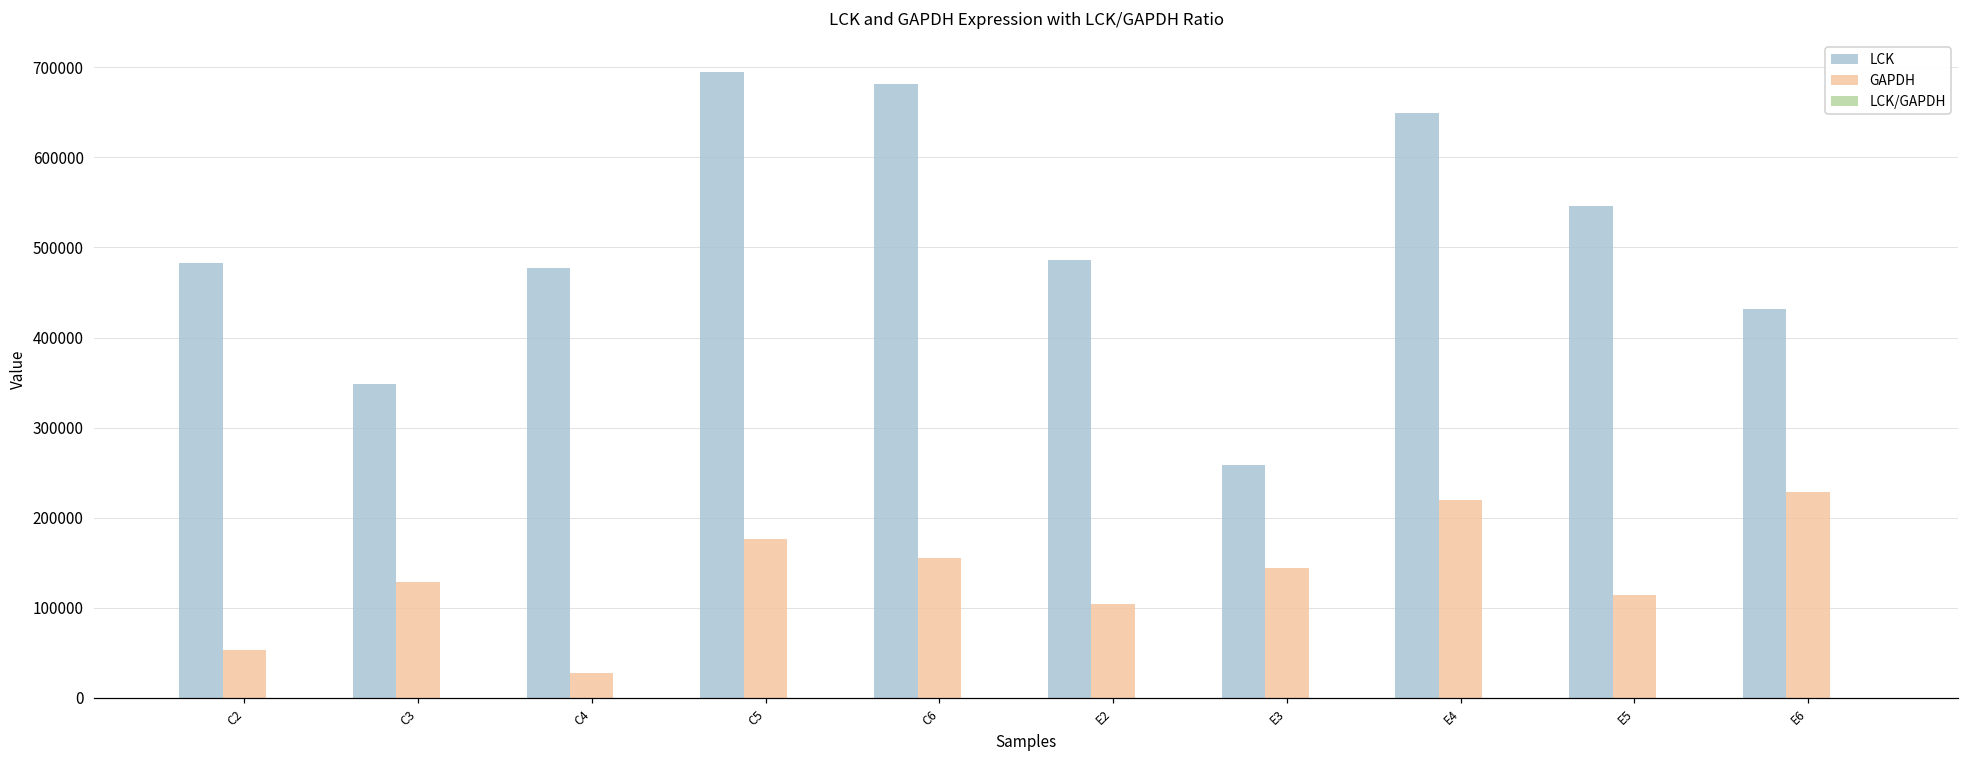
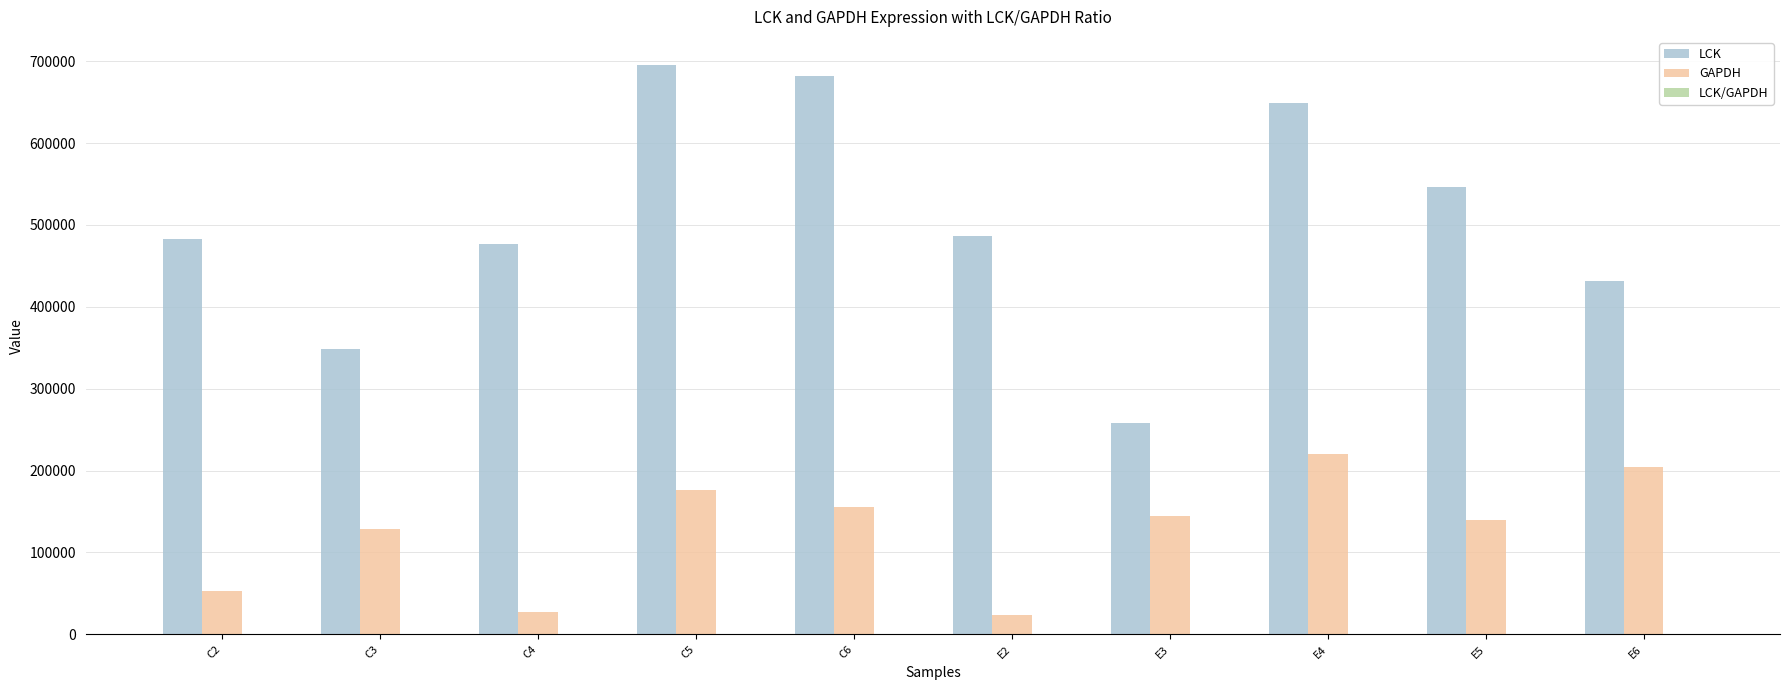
GAPDH, E2: 100000 -> 20000
GAPDH, E5: 110000 -> 140000
GAPDH, E6: 230000 -> 200000
